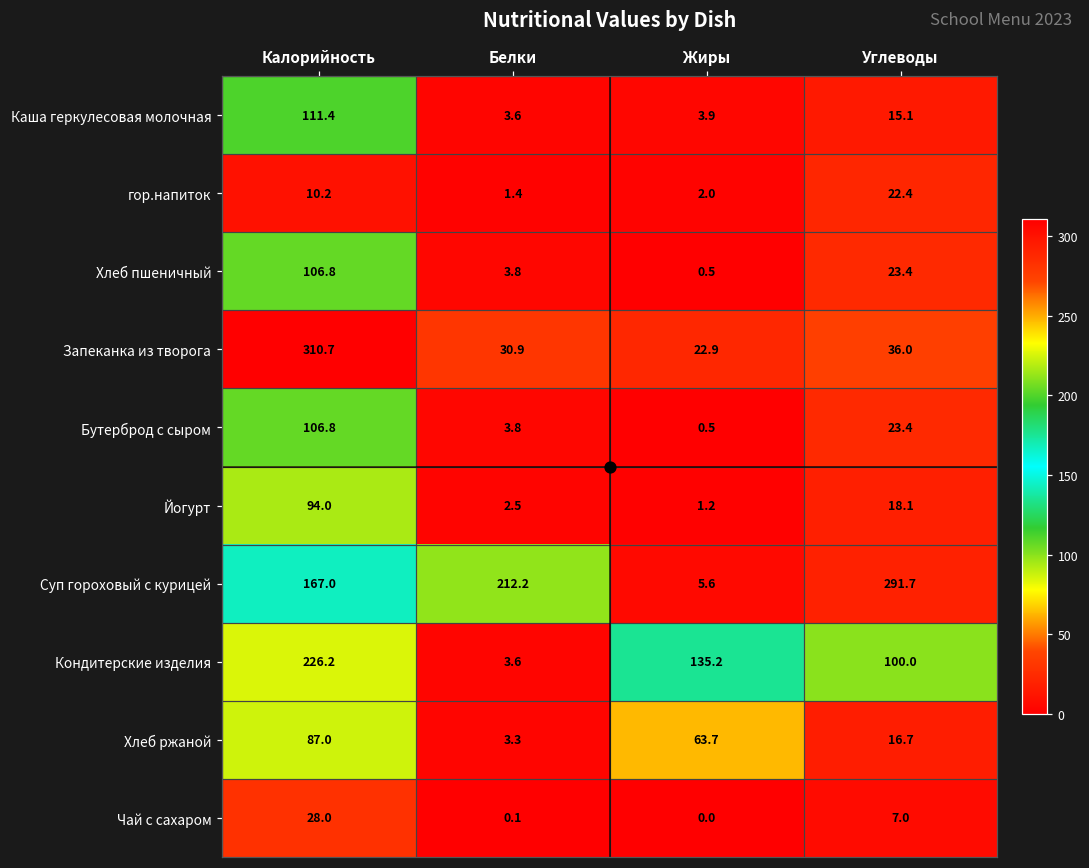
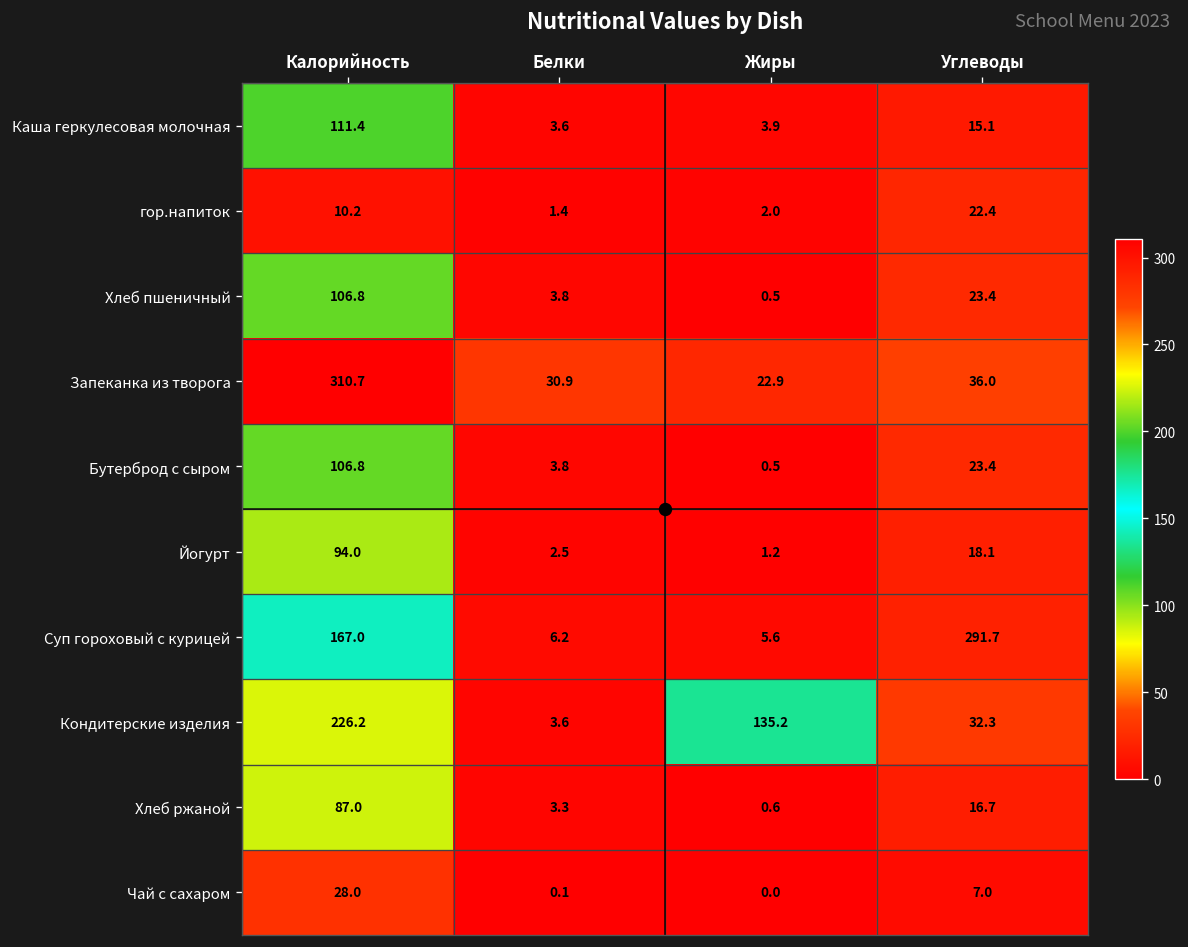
Суп гороховый с курицей, Белки: 212.2 -> 6.2
Кондитерские изделия, Углеводы: 100.0 -> 32.3
Хлеб ржаной, Жиры: 63.7 -> 0.6
